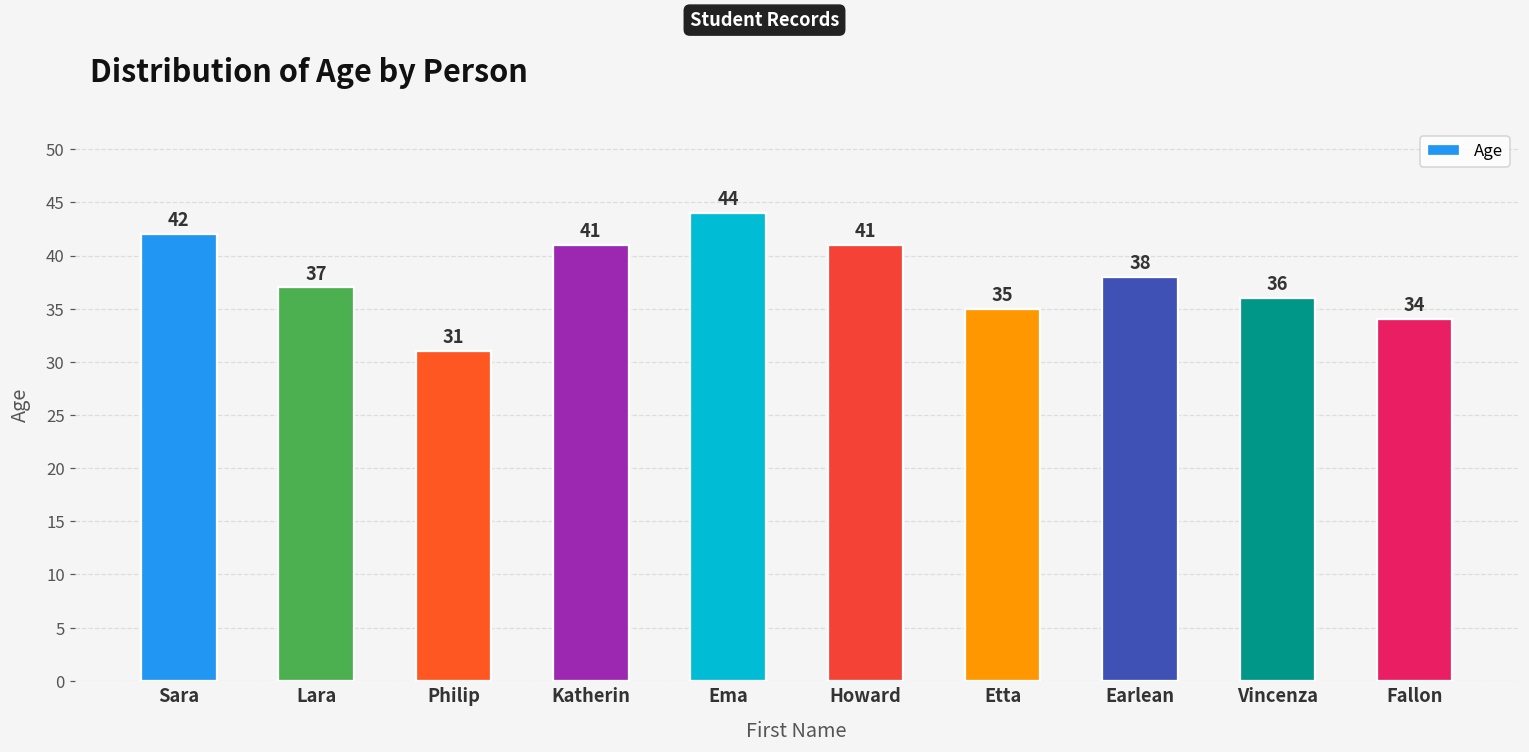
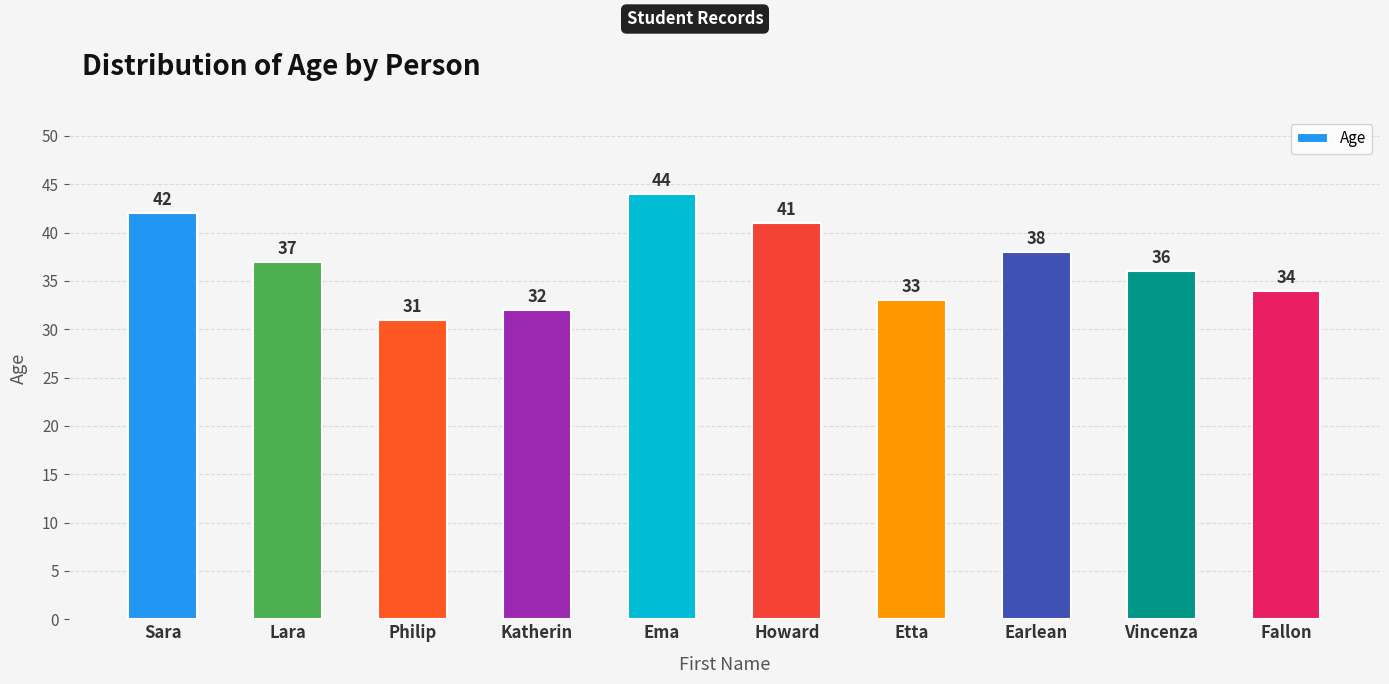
Katherin: 41 -> 32
Etta: 35 -> 33
